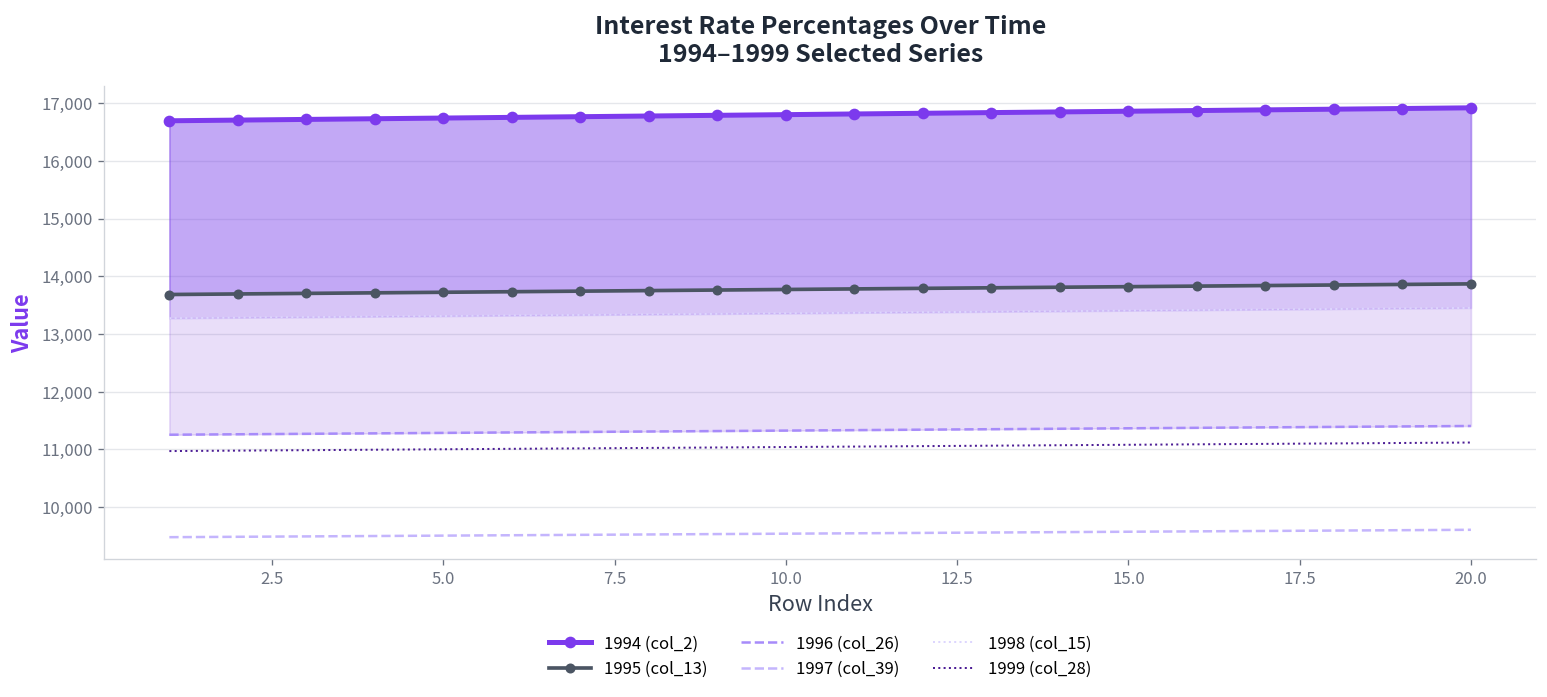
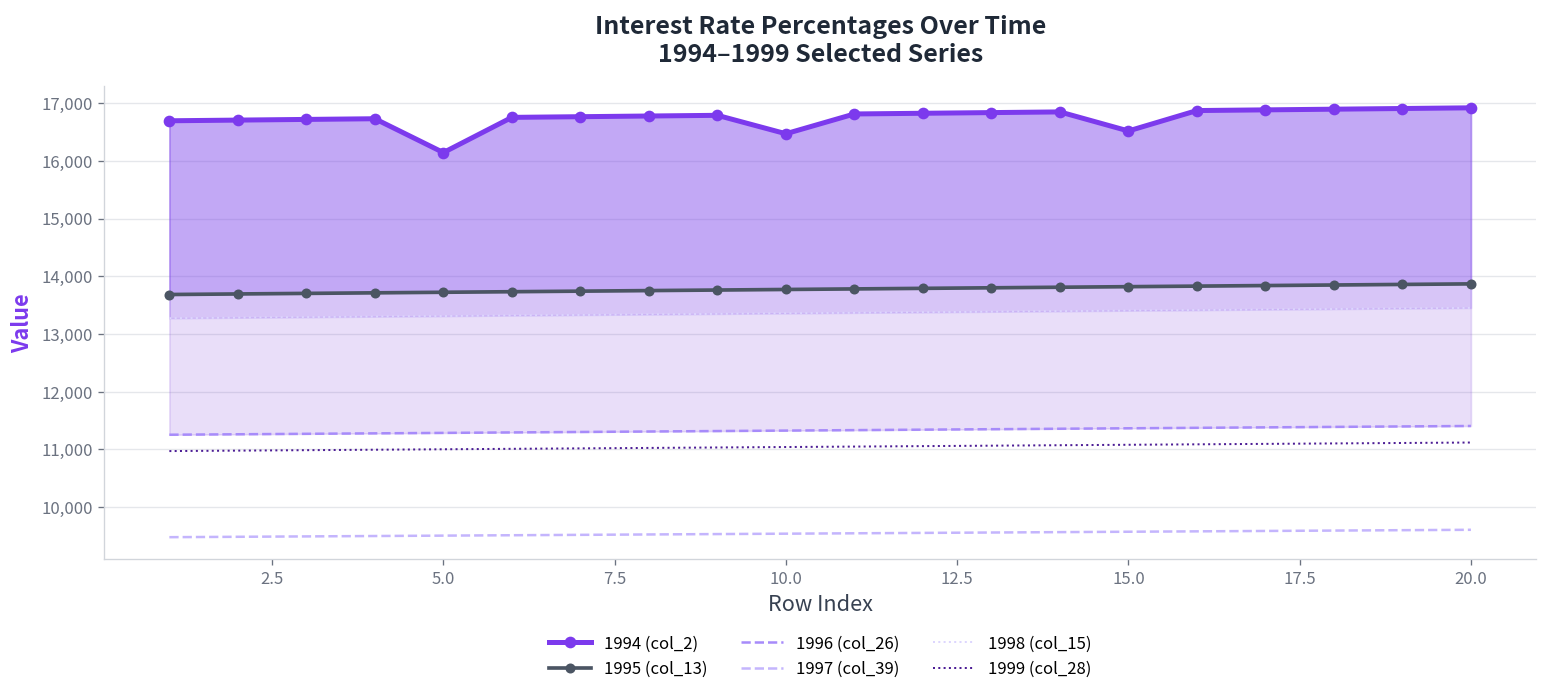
1994 (col_2), 5.0: 16,700 -> 16,100
1994 (col_2), 10.0: 16,800 -> 16,500
1994 (col_2), 15.0: 16,900 -> 16,500
